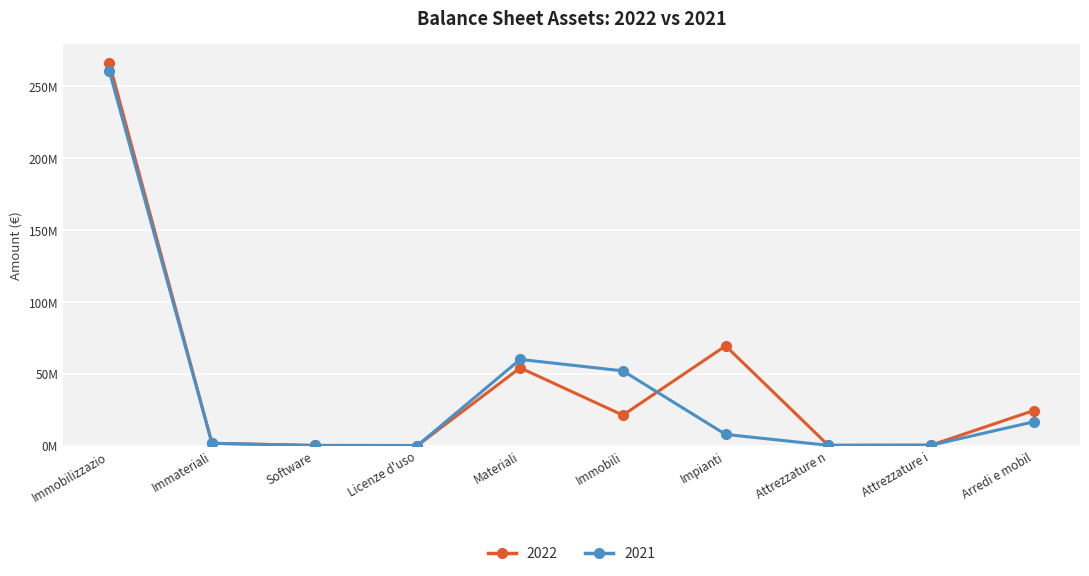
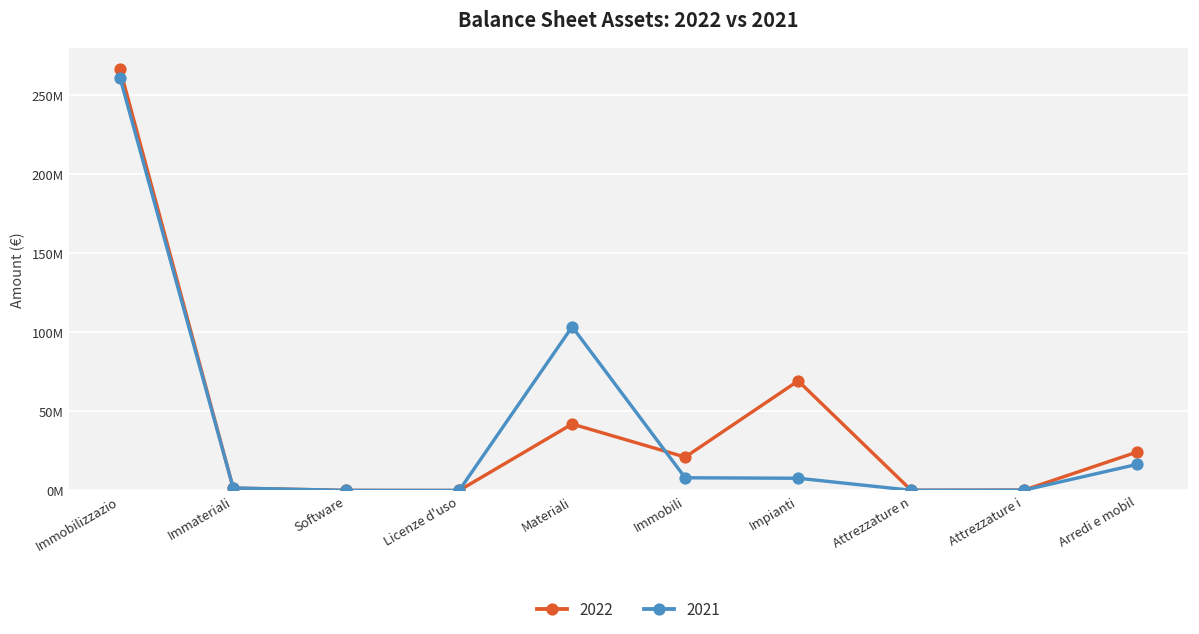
2022, Materiali: 54000000 -> 42000000
2021, Materiali: 60000000 -> 104000000
2021, Immobili: 52000000 -> 8000000
